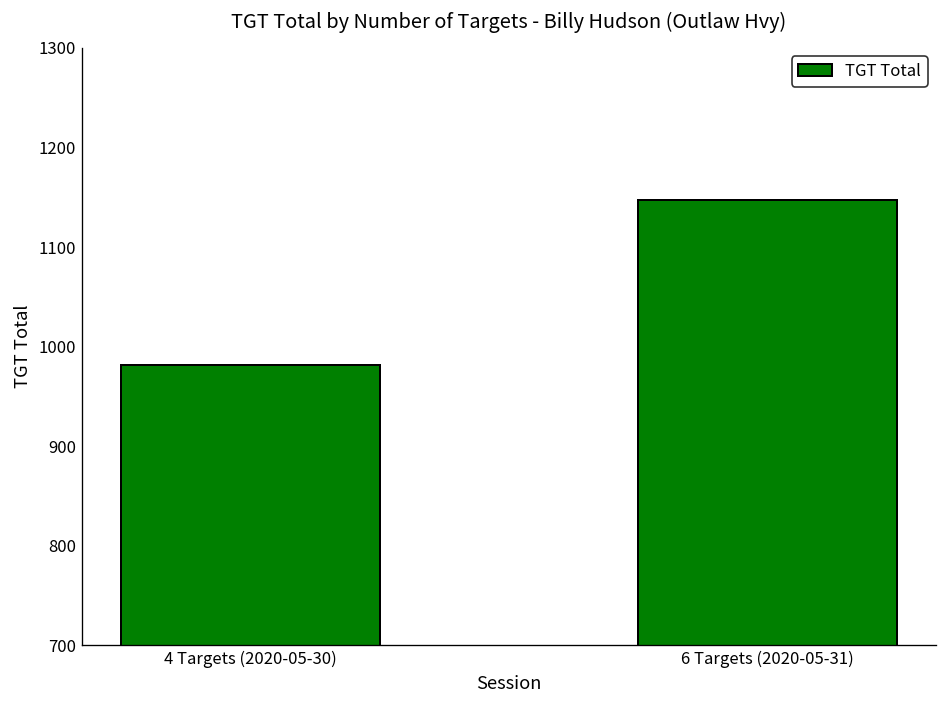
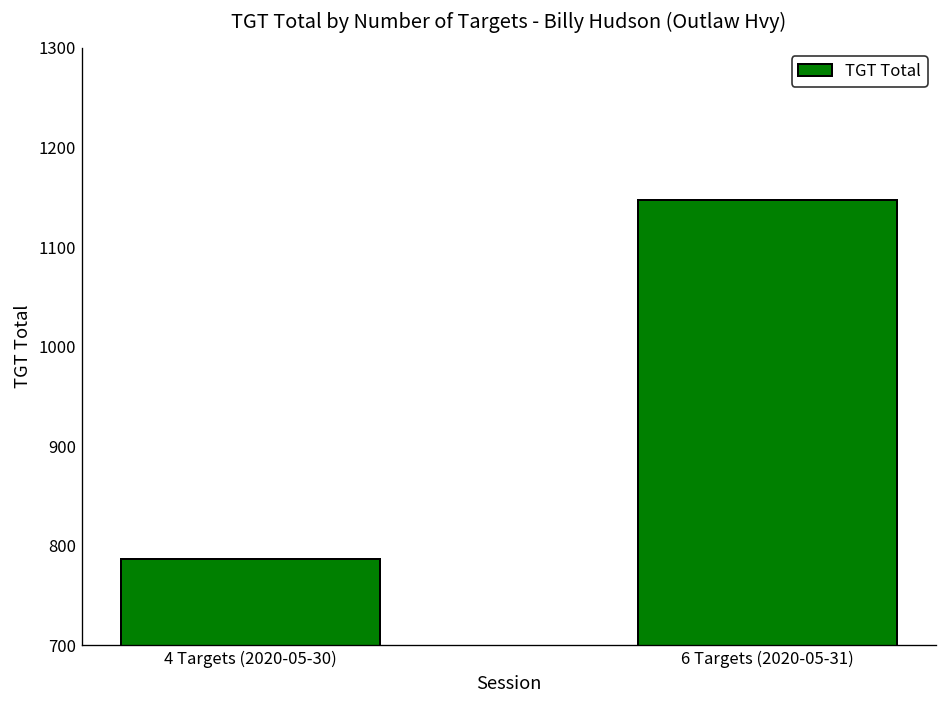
4 Targets (2020-05-30): 980 -> 790
